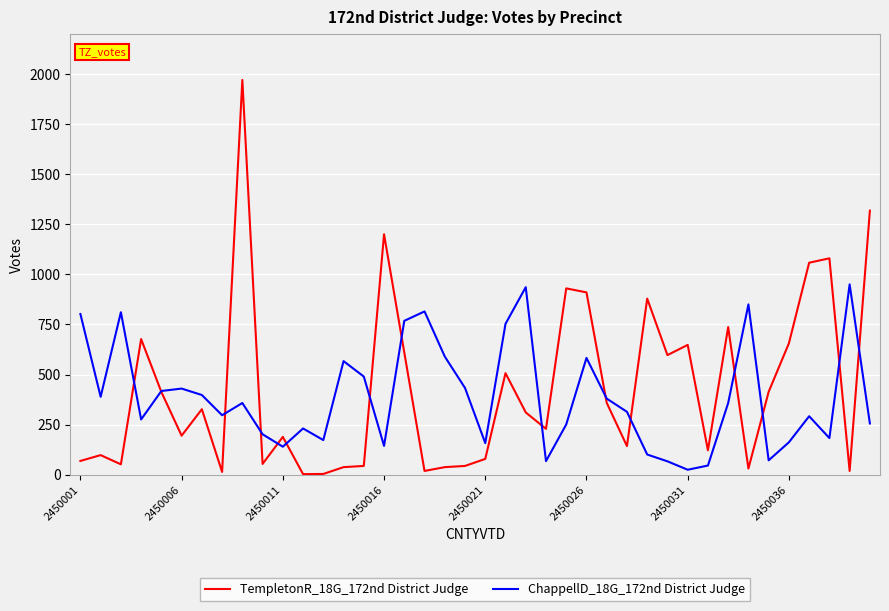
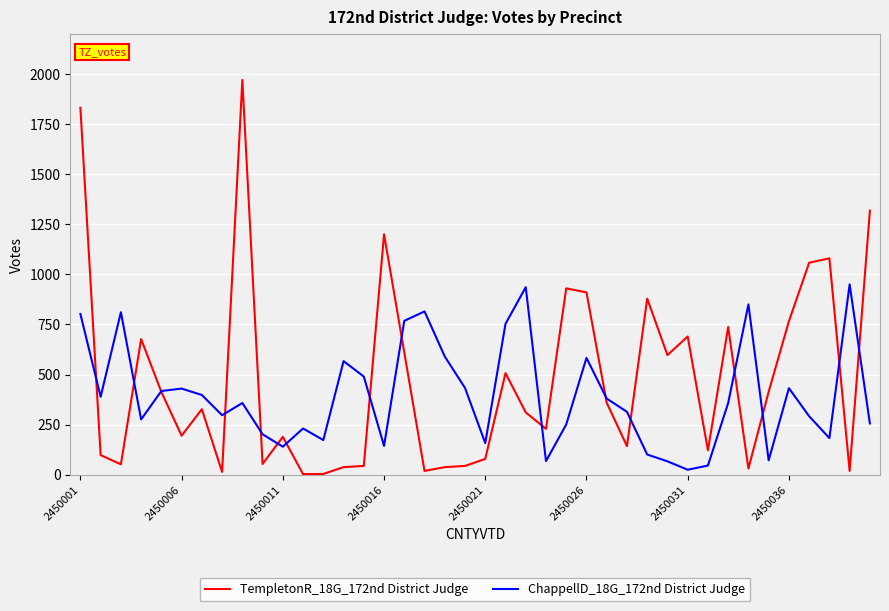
TempletonR_18G_172nd District Judge, 2450001: 70 -> 1830
TempletonR_18G_172nd District Judge, 2450031: 650 -> 690
TempletonR_18G_172nd District Judge, 2450036: 660 -> 770
ChappellD_18G_172nd District Judge, 2450036: 160 -> 430
